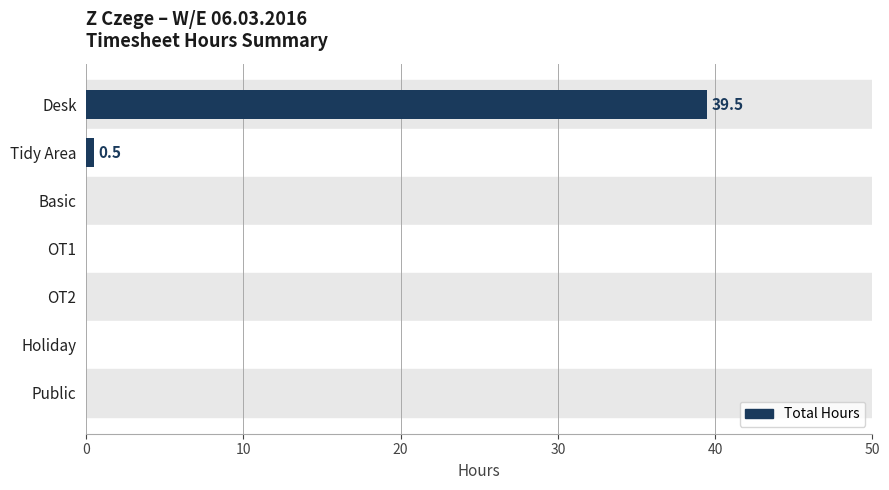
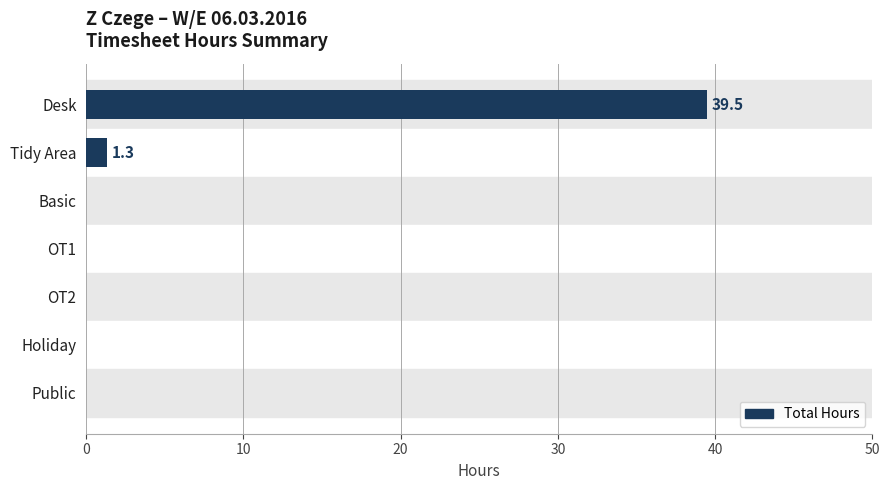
Tidy Area: 0.5 -> 1.3
